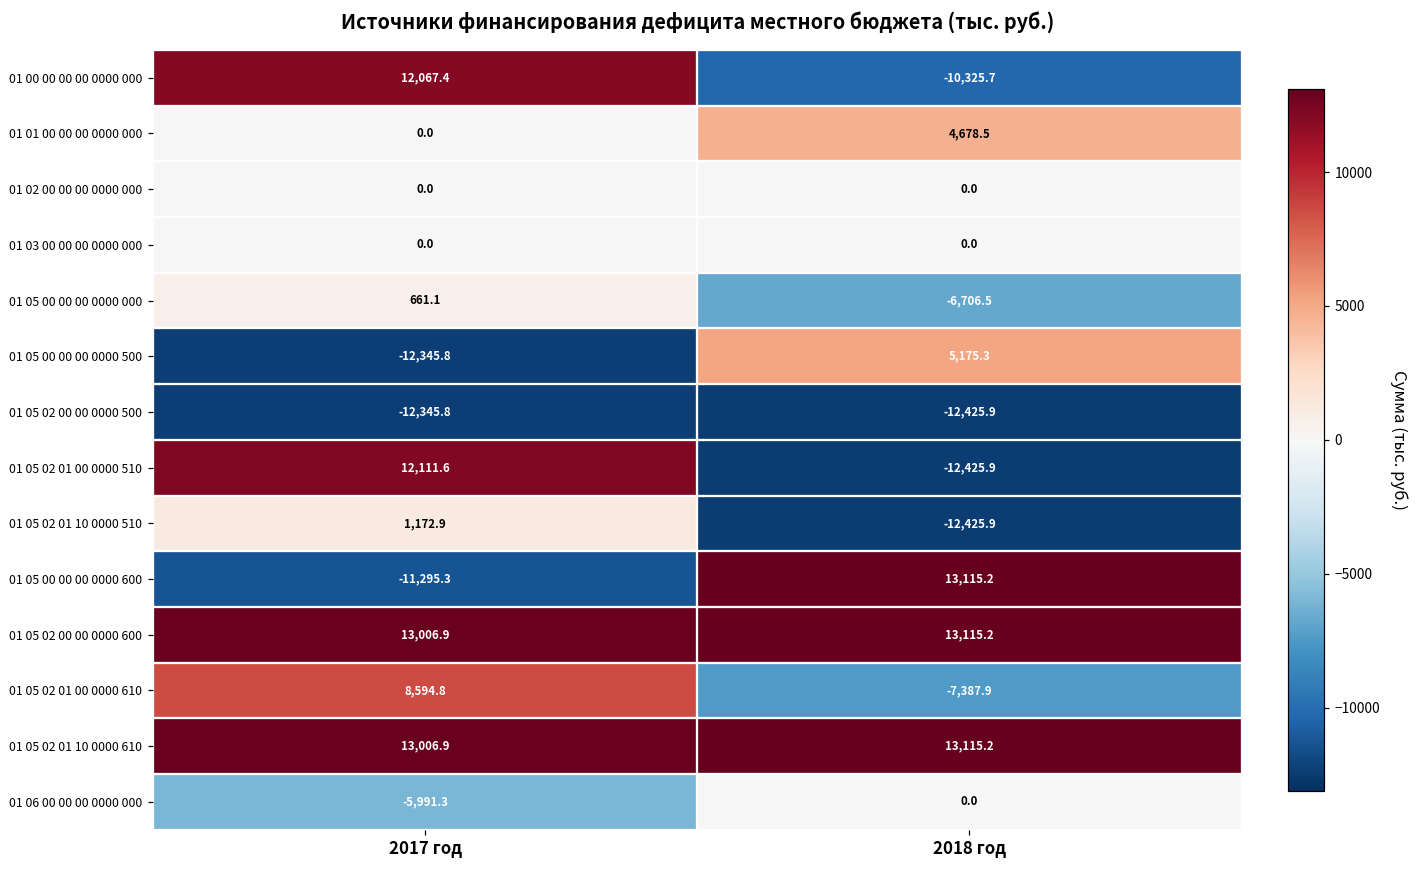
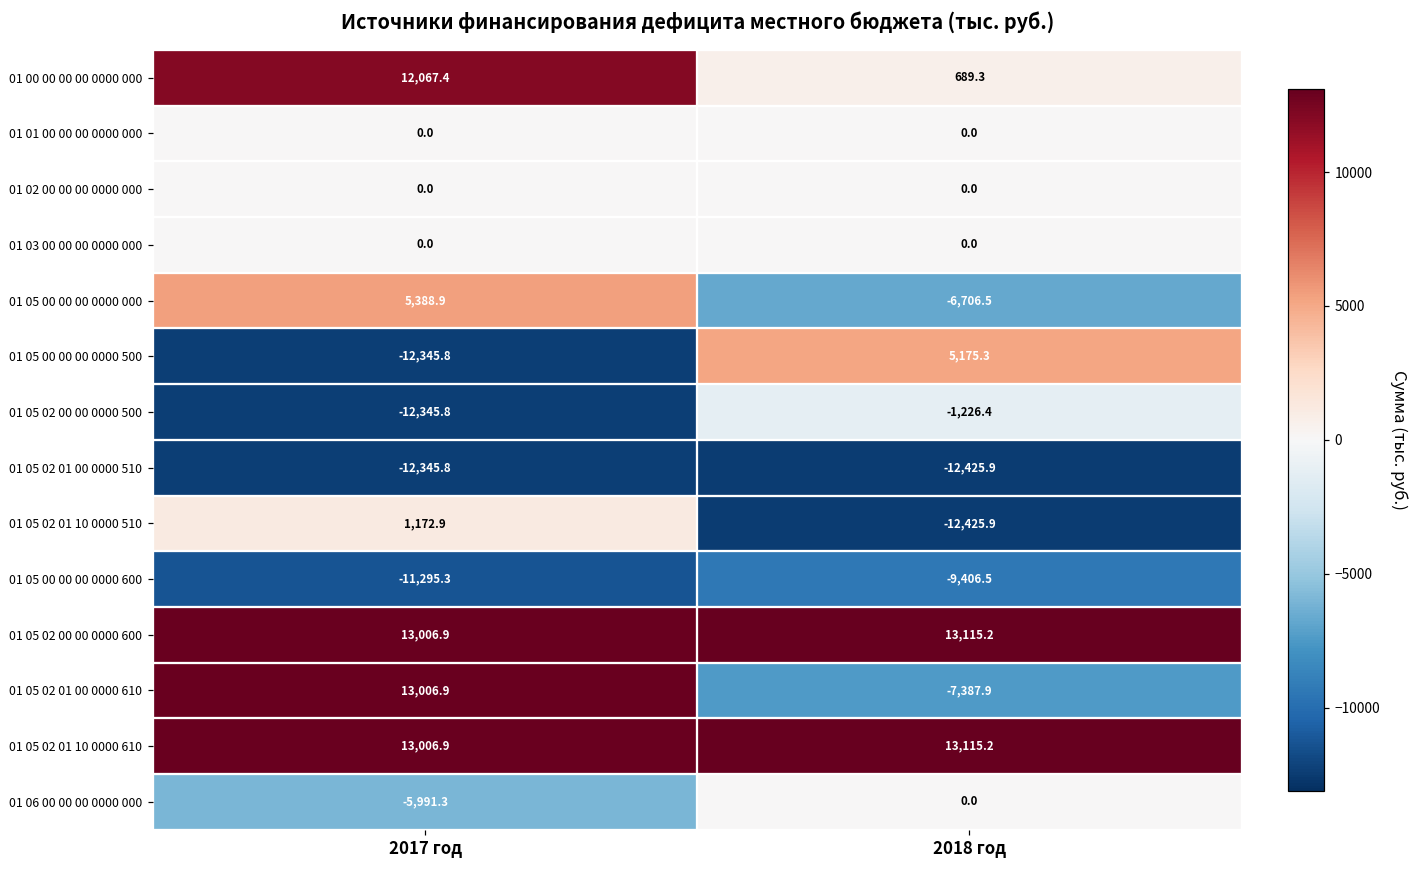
01 00 00 00 00 0000 000, 2018 год: -10,325.7 -> 689.3
01 01 00 00 00 0000 000, 2018 год: 4,678.5 -> 0.0
01 05 00 00 00 0000 000, 2017 год: 661.1 -> 5,388.9
01 05 02 00 00 0000 500, 2018 год: -12,425.9 -> -1,226.4
01 05 02 01 00 0000 510, 2017 год: 12,111.6 -> -12,345.8
01 05 00 00 00 0000 600, 2018 год: 13,115.2 -> -9,406.5
01 05 02 01 00 0000 610, 2017 год: 8,594.8 -> 13,006.9
